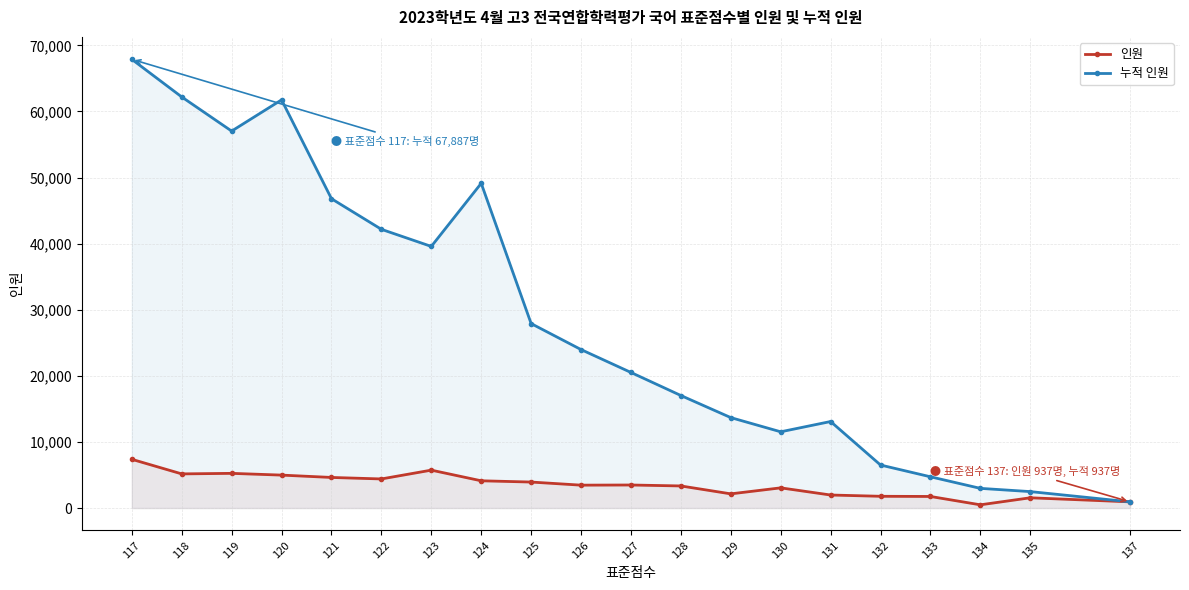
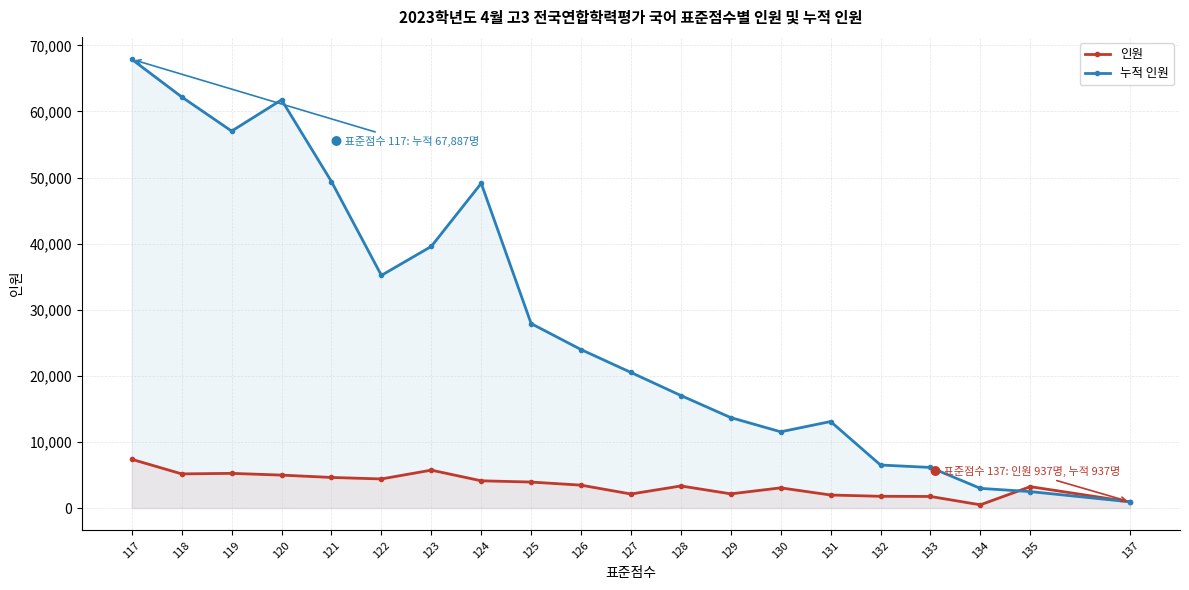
누적 인원, 121: 47,000 -> 49,000
누적 인원, 122: 42,000 -> 35,000
인원, 127: 3,000 -> 2,000
누적 인원, 133: 5,000 -> 6,000
인원, 135: 2,000 -> 3,000
